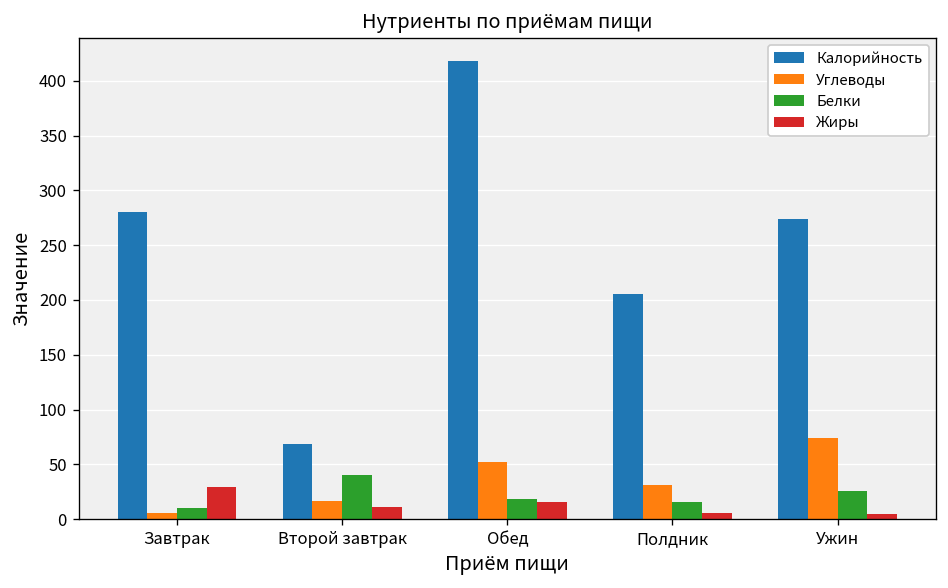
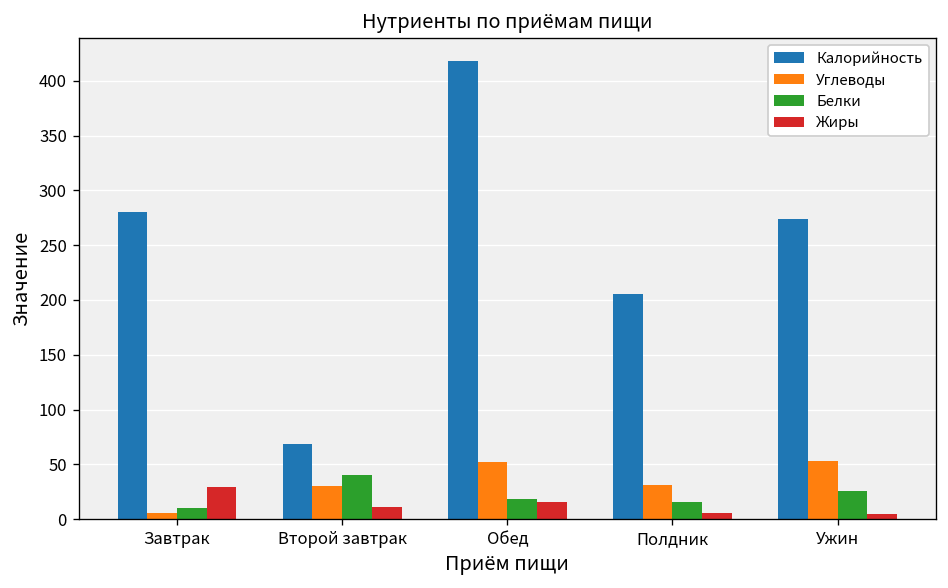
Углеводы, Второй завтрак: 20 -> 30
Углеводы, Ужин: 70 -> 50
